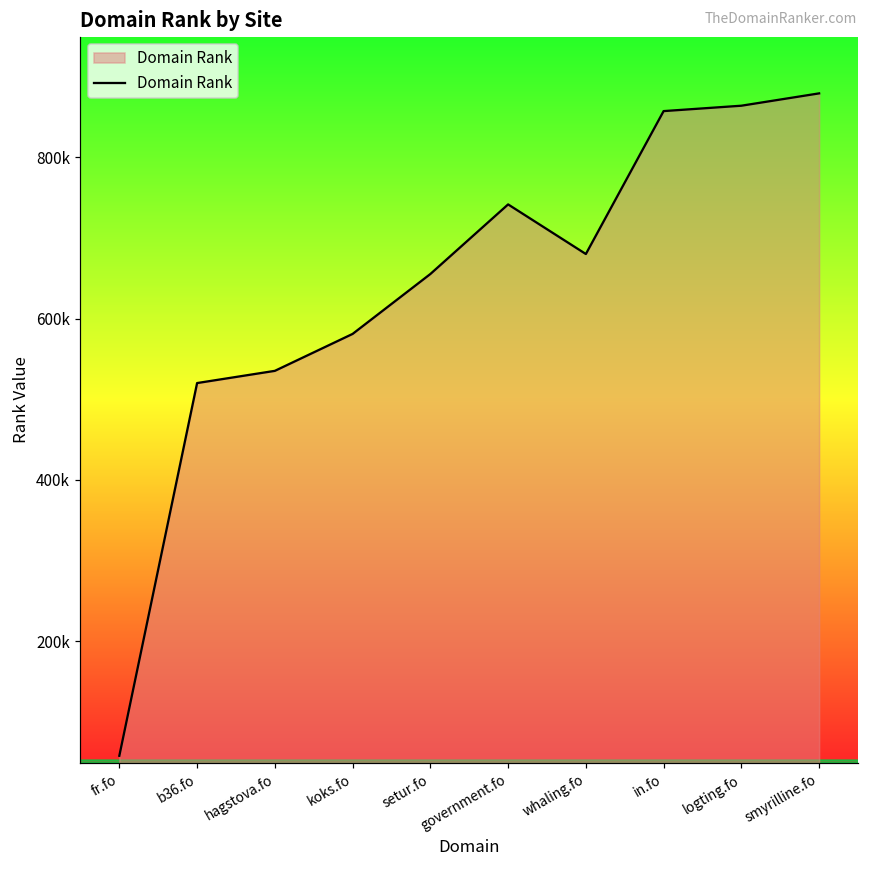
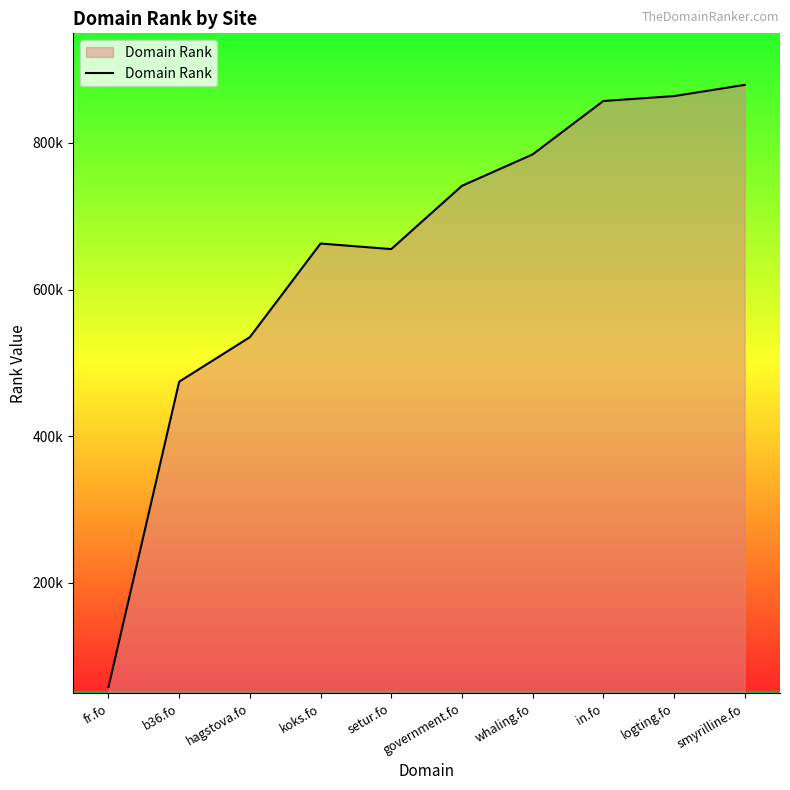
b36.fo: 520000 -> 470000
koks.fo: 580000 -> 660000
whaling.fo: 680000 -> 780000
